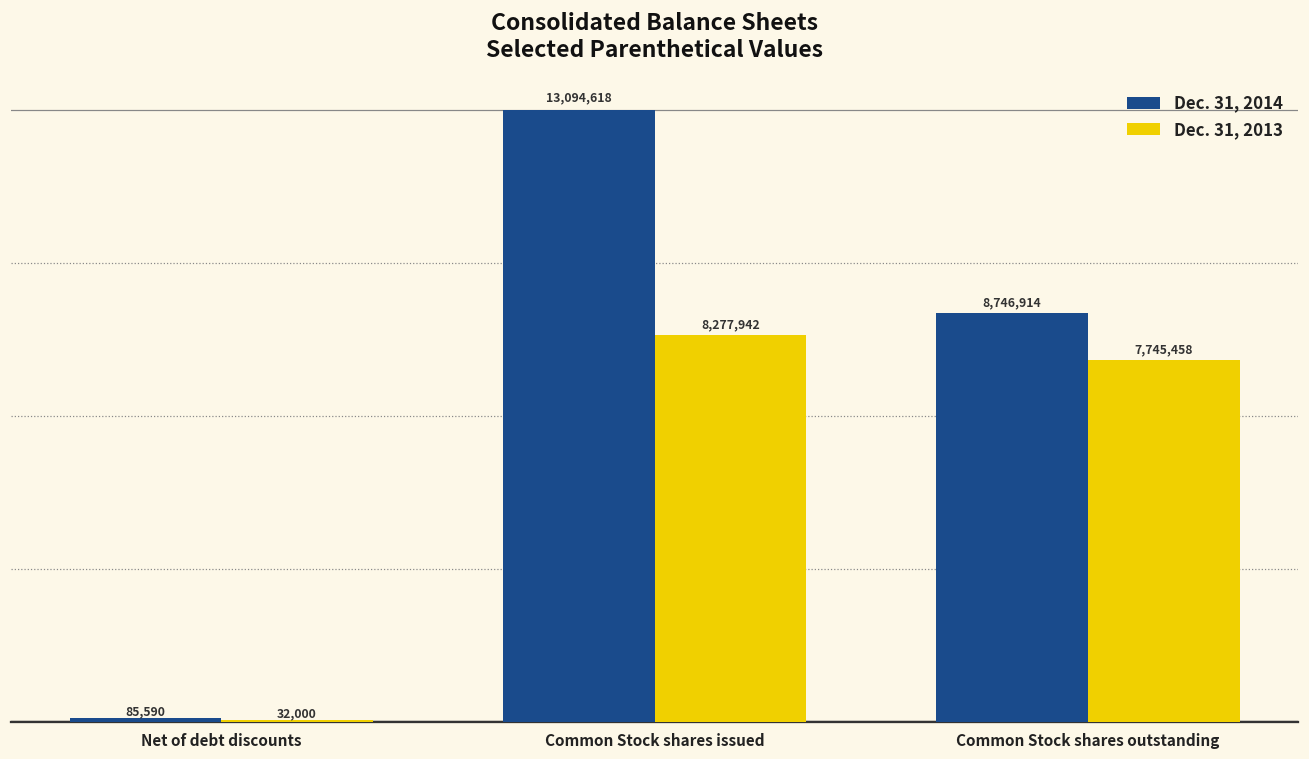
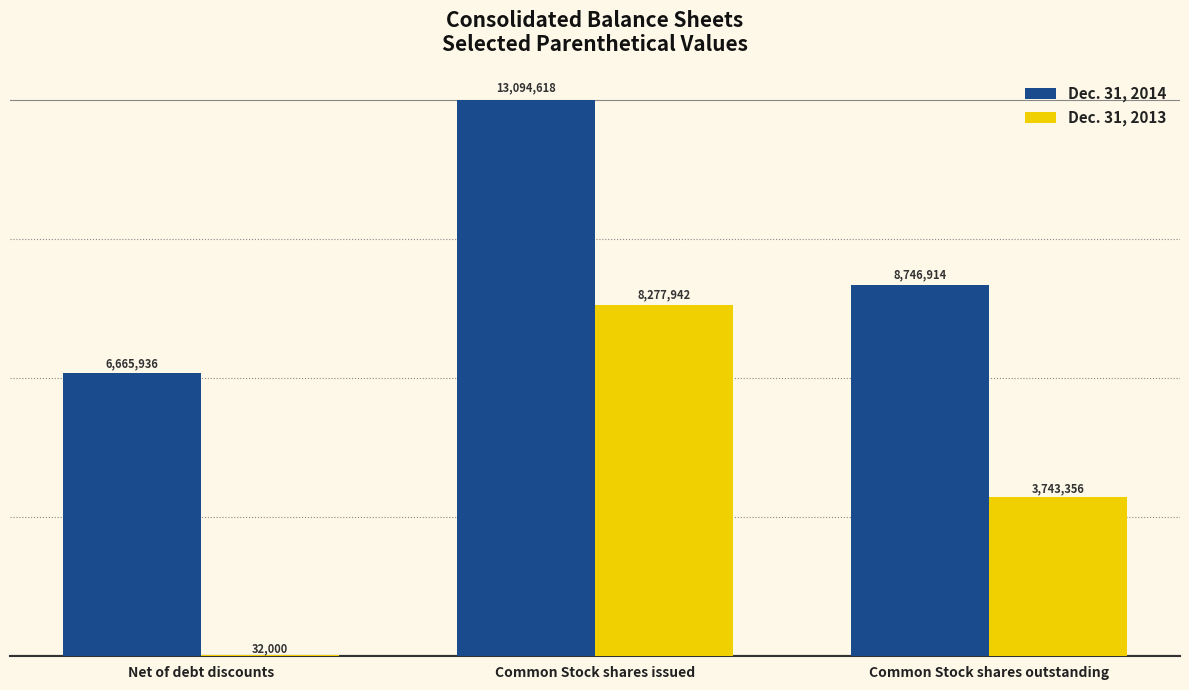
Dec. 31, 2014, Net of debt discounts: 85,590 -> 6,665,936
Dec. 31, 2013, Common Stock shares outstanding: 7,745,458 -> 3,743,356
